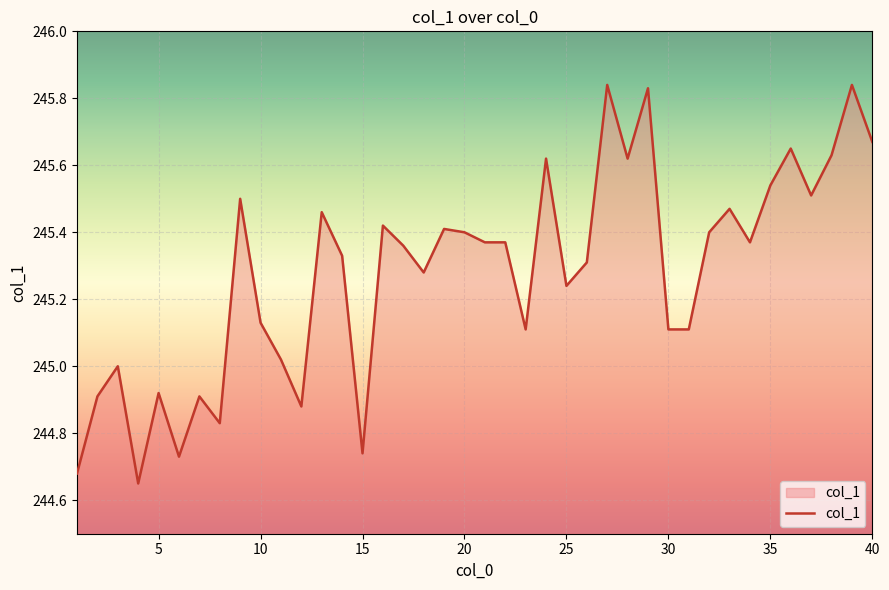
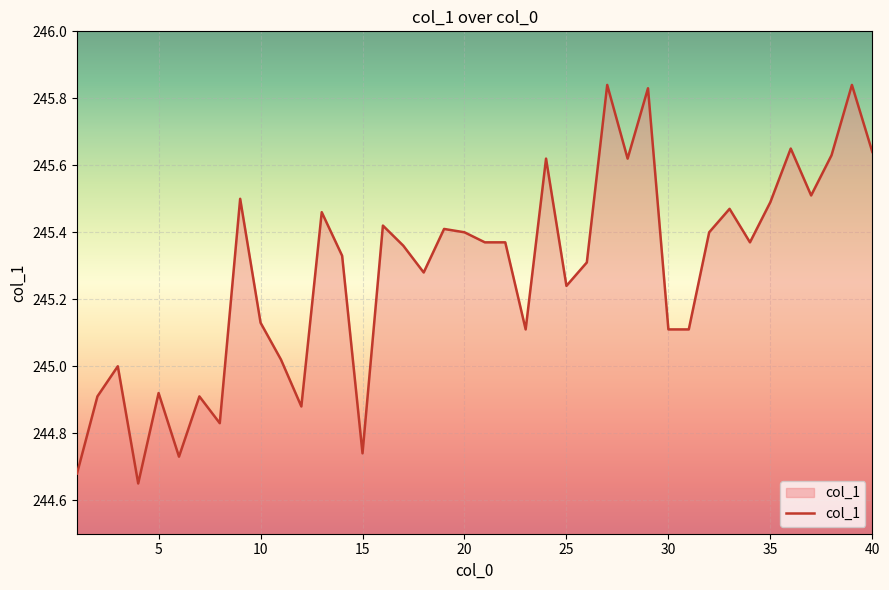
35: 245.54 -> 245.49
40: 245.67 -> 245.64
